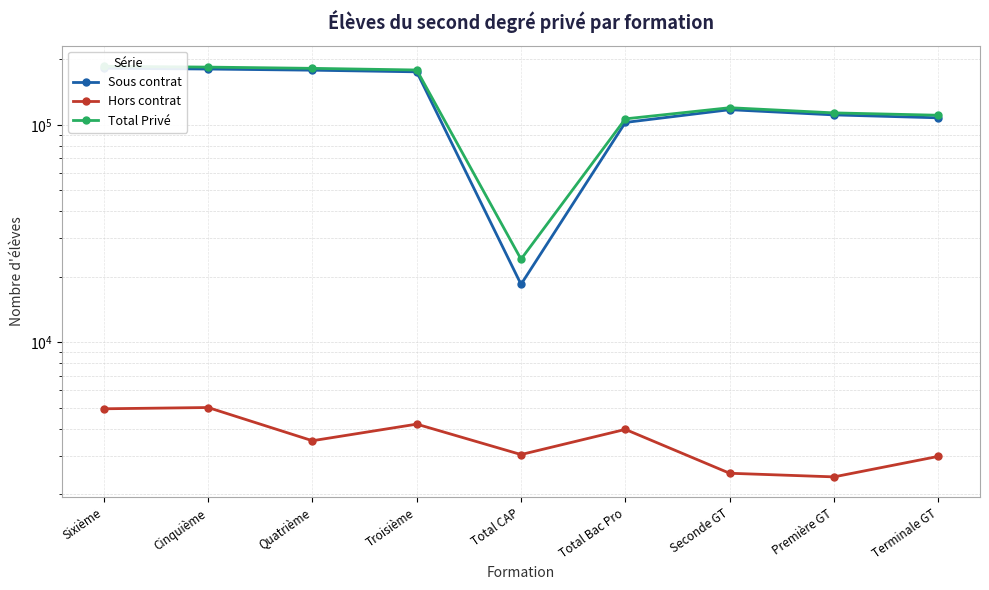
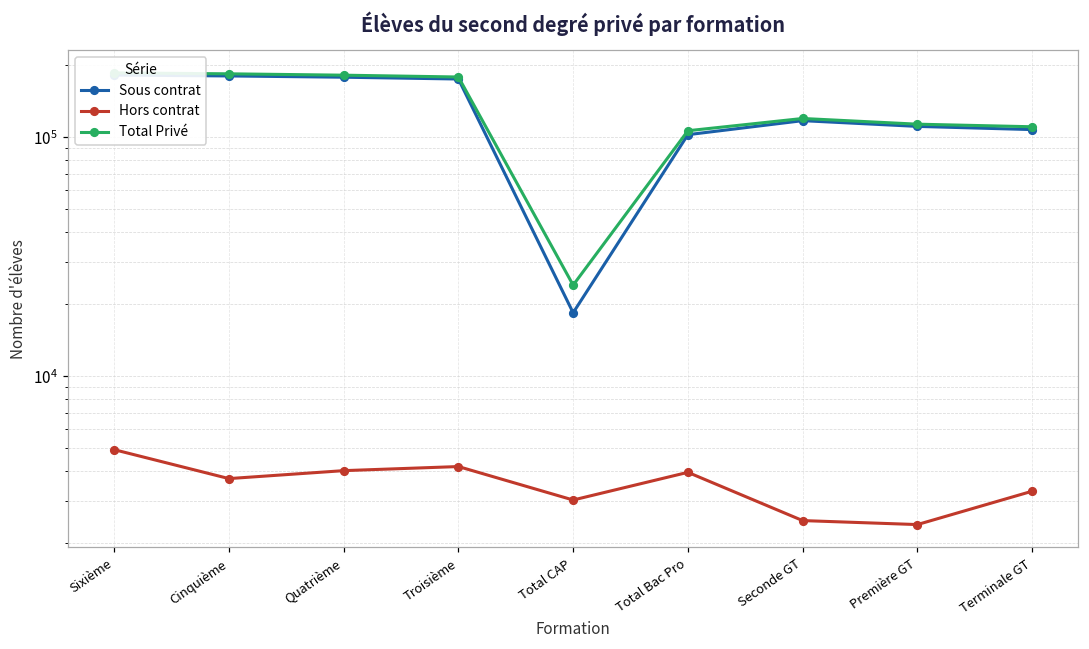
Hors contrat, Cinquième: 5000 -> 3700
Hors contrat, Quatrième: 3500 -> 4000
Hors contrat, Terminale GT: 3000 -> 3300
